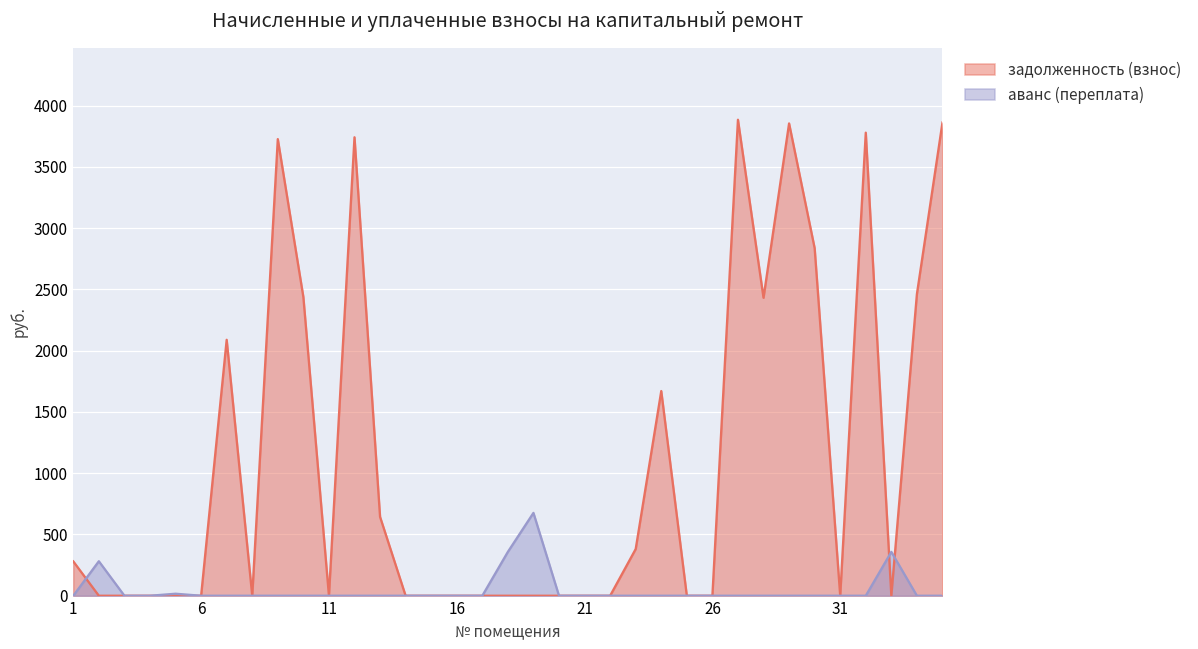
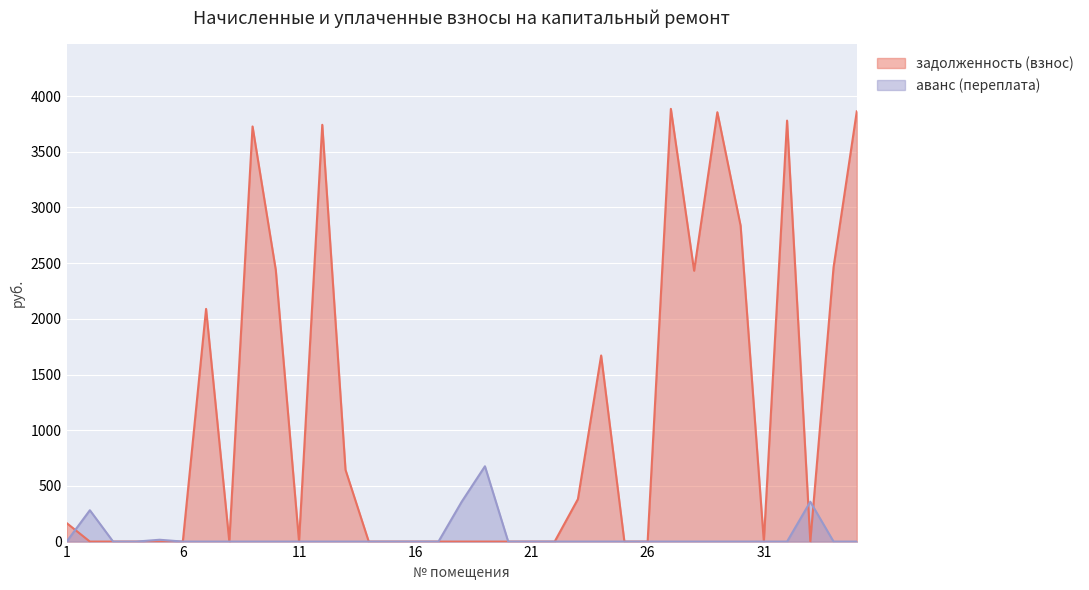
задолженность (взнос), 1: 280 -> 170
